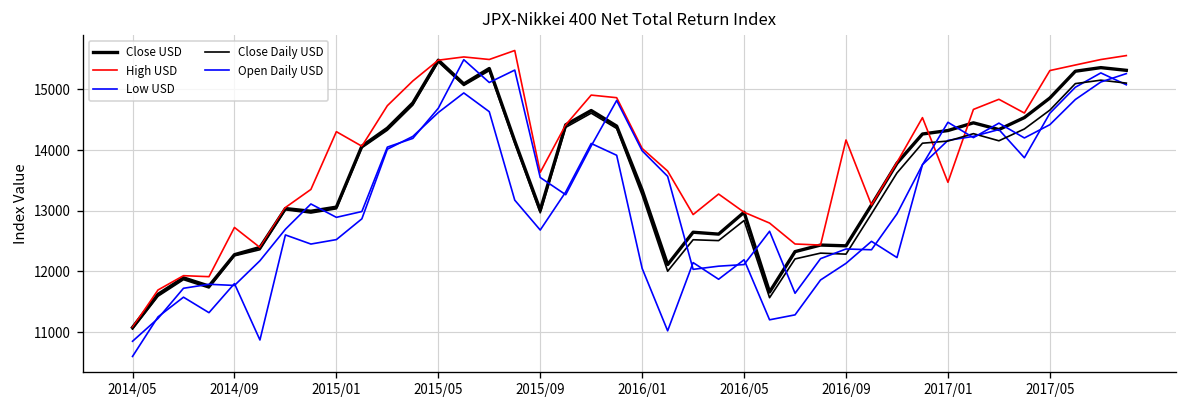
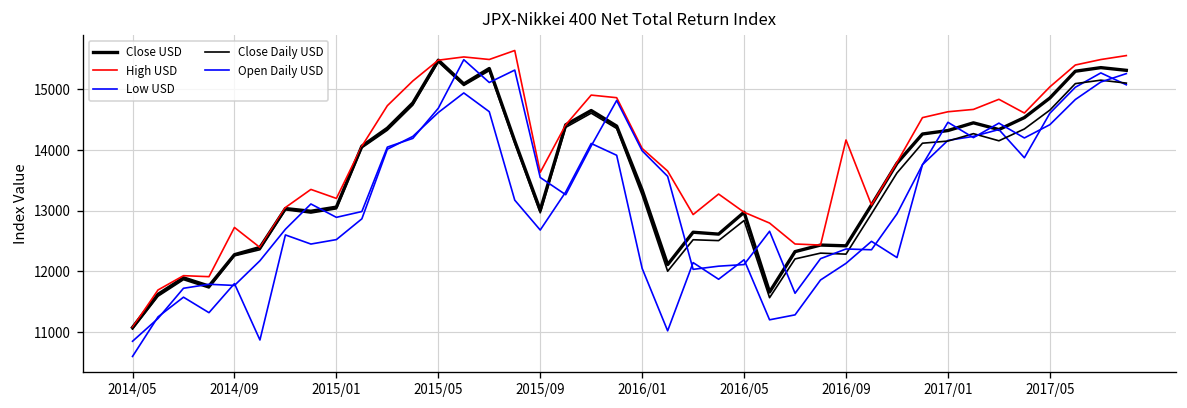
High USD, 2015/01: 14300 -> 13200
High USD, 2017/01: 13500 -> 14600
High USD, 2017/05: 15300 -> 15000
